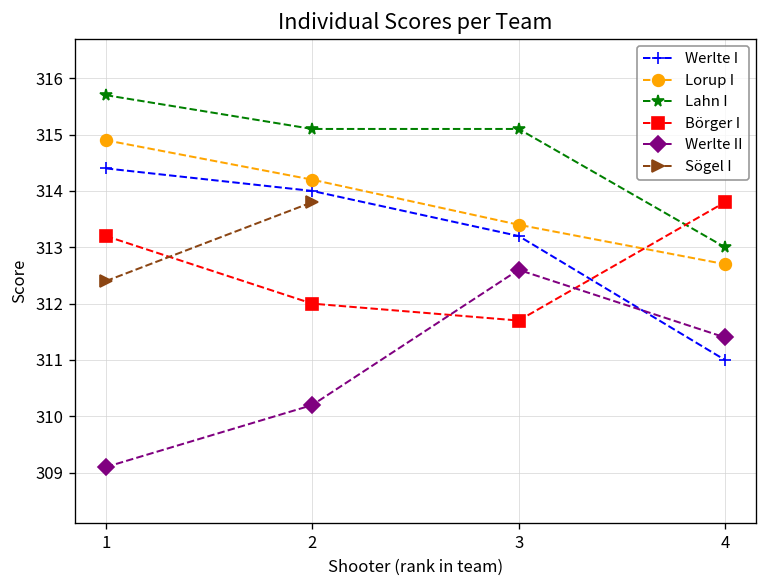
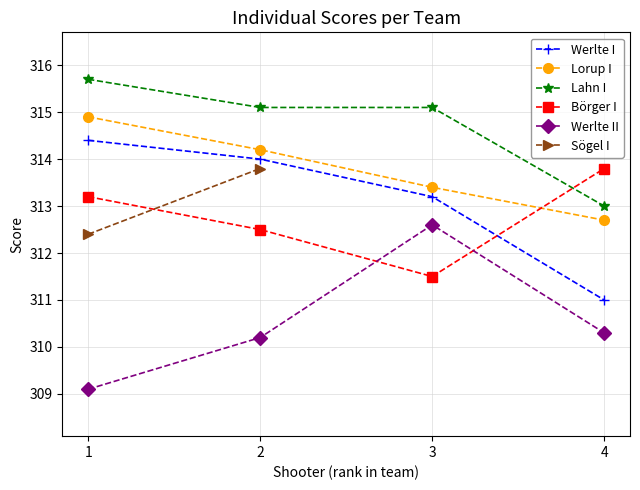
Börger I, 2: 312.0 -> 312.5
Börger I, 3: 311.7 -> 311.5
Werlte II, 4: 311.4 -> 310.3
